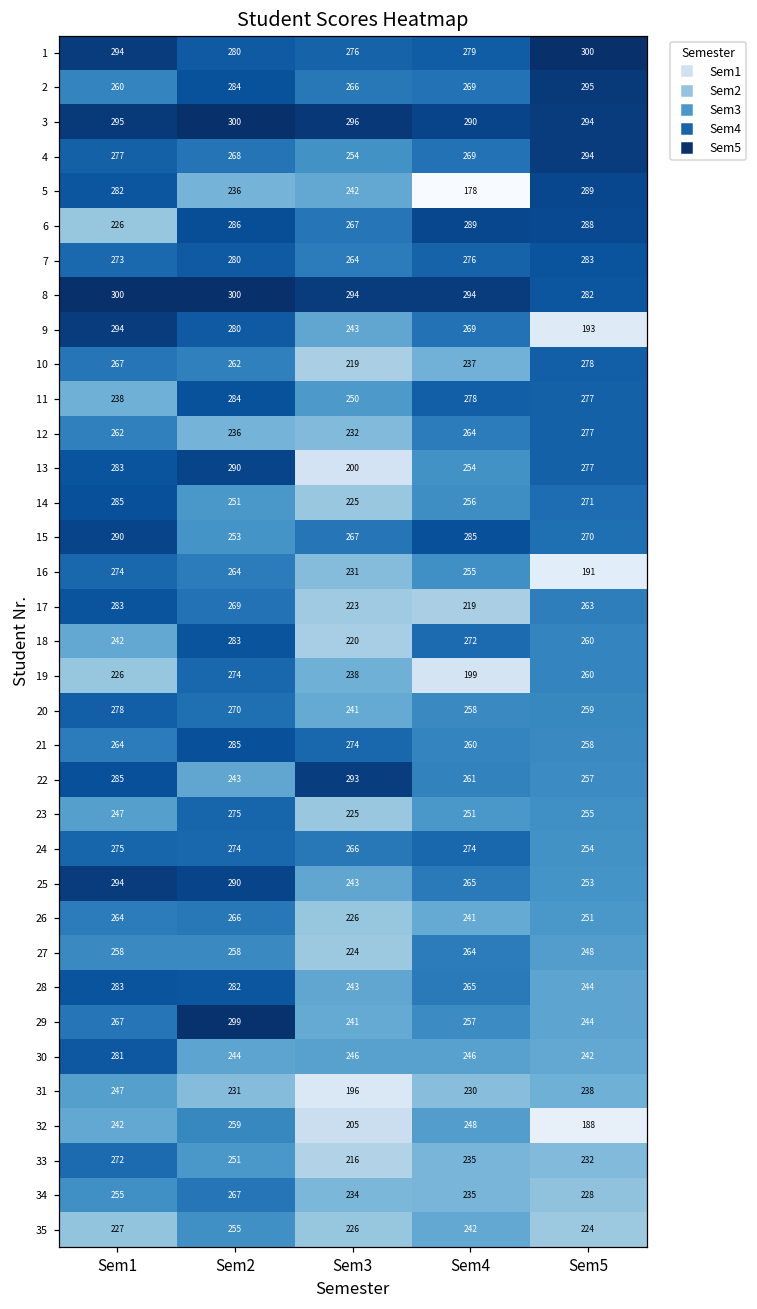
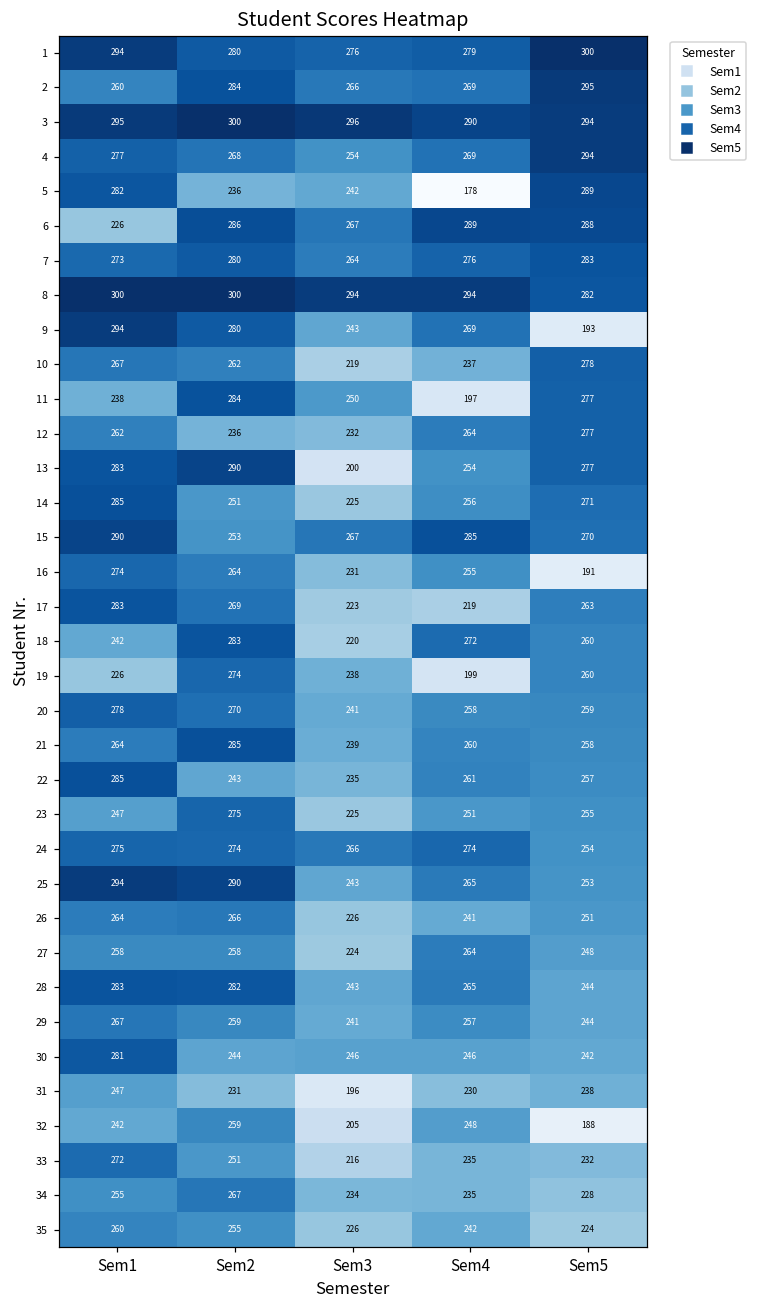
11, Sem4: 278 -> 197
21, Sem3: 274 -> 239
22, Sem3: 293 -> 235
29, Sem2: 299 -> 259
35, Sem1: 227 -> 260
